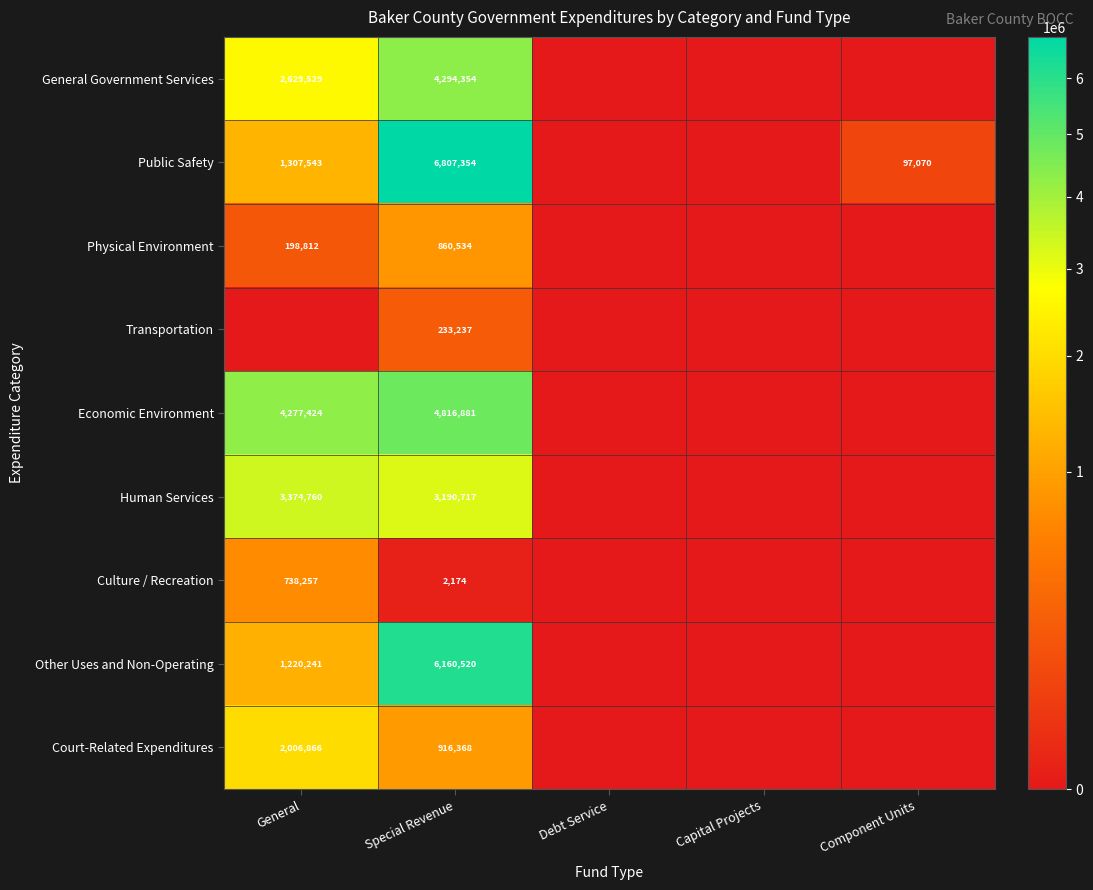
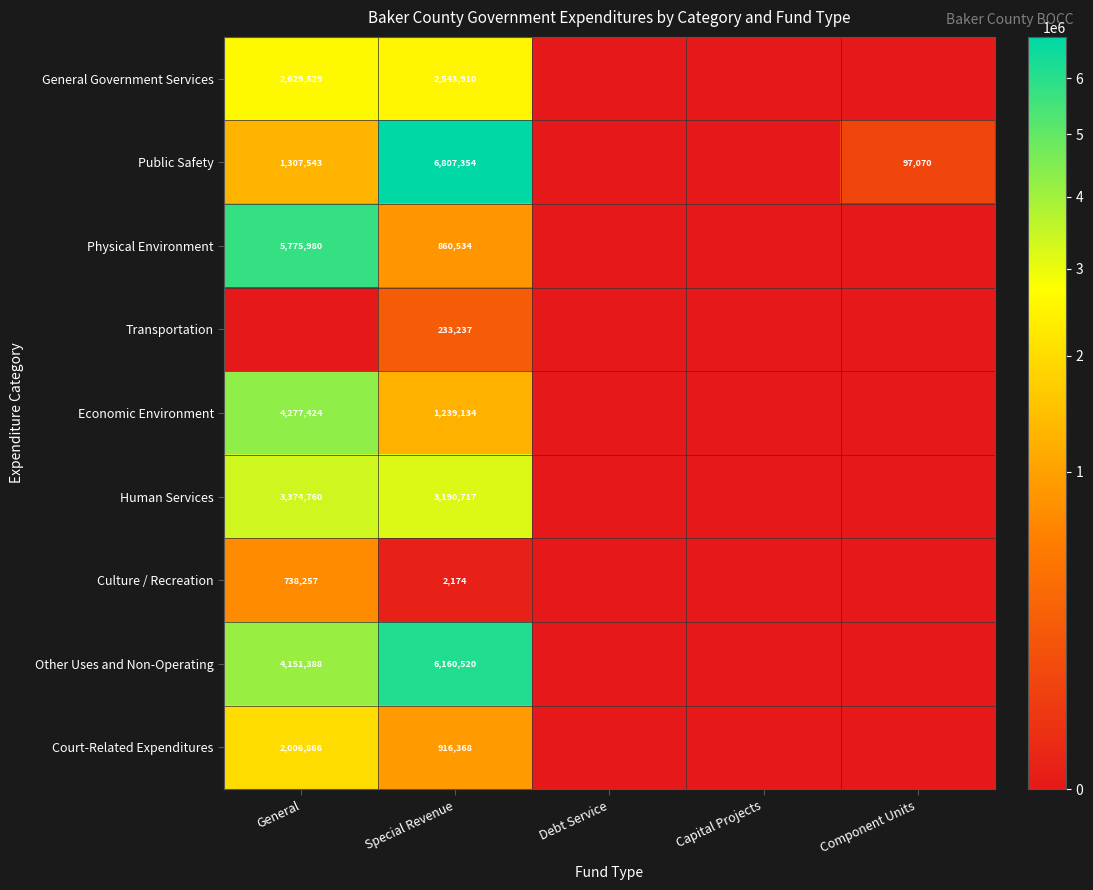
General Government Services, Special Revenue: 4,294,354 -> 2,543,910
Physical Environment, General: 198,812 -> 5,775,980
Economic Environment, Special Revenue: 4,816,881 -> 1,239,134
Other Uses and Non-Operating, General: 1,220,241 -> 4,151,388
